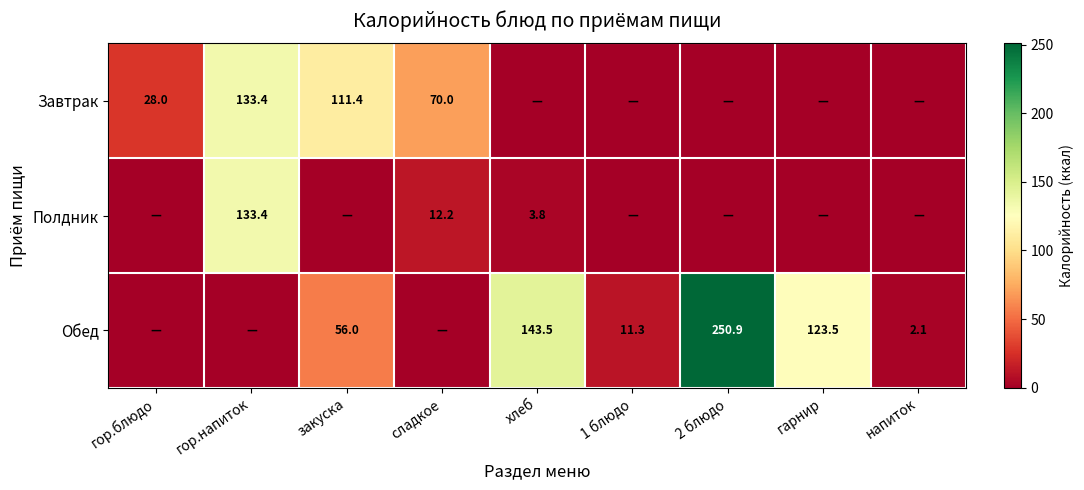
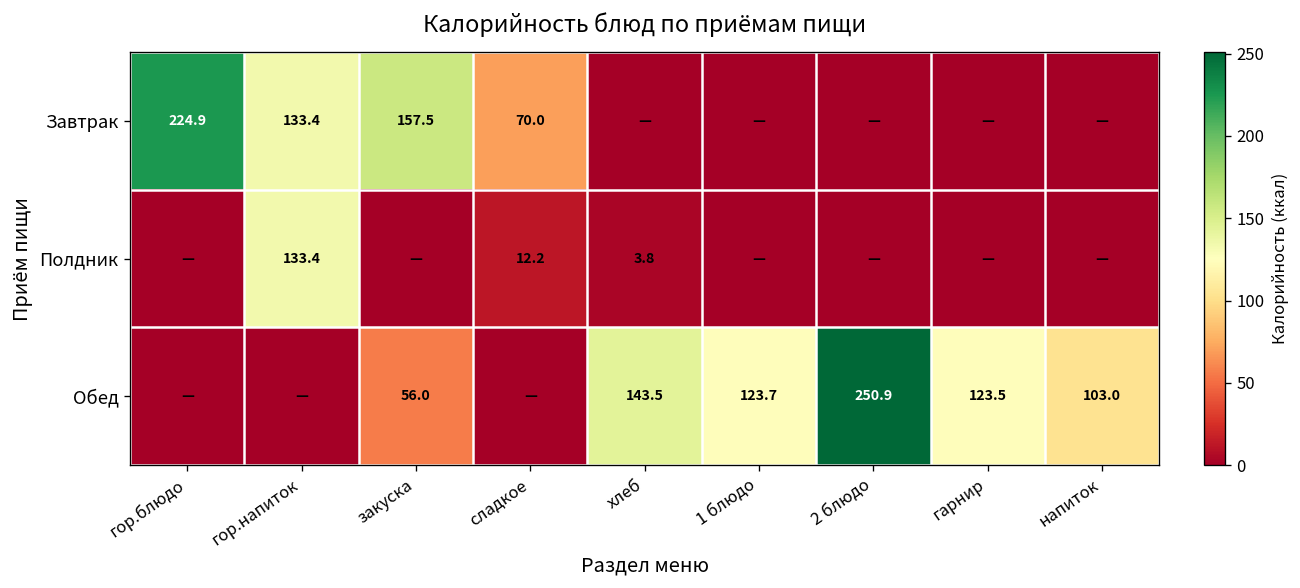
Завтрак, гор.блюдо: 28.0 -> 224.9
Завтрак, закуска: 111.4 -> 157.5
Обед, 1 блюдо: 11.3 -> 123.7
Обед, напиток: 2.1 -> 103.0
